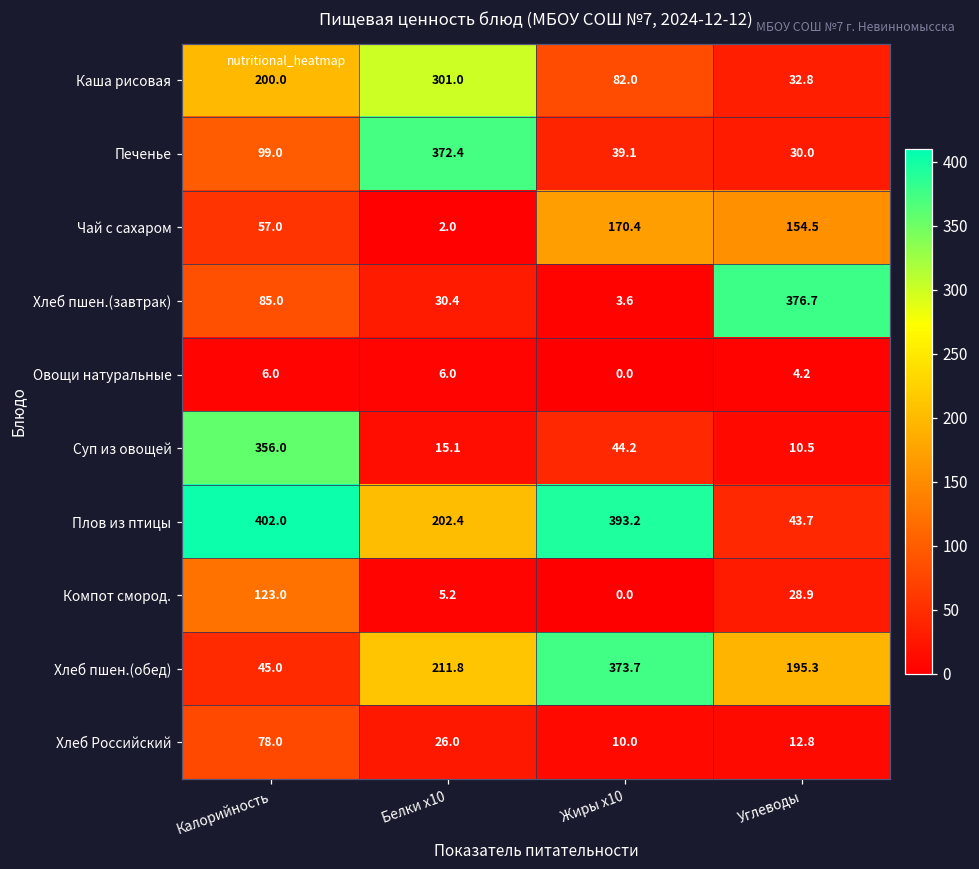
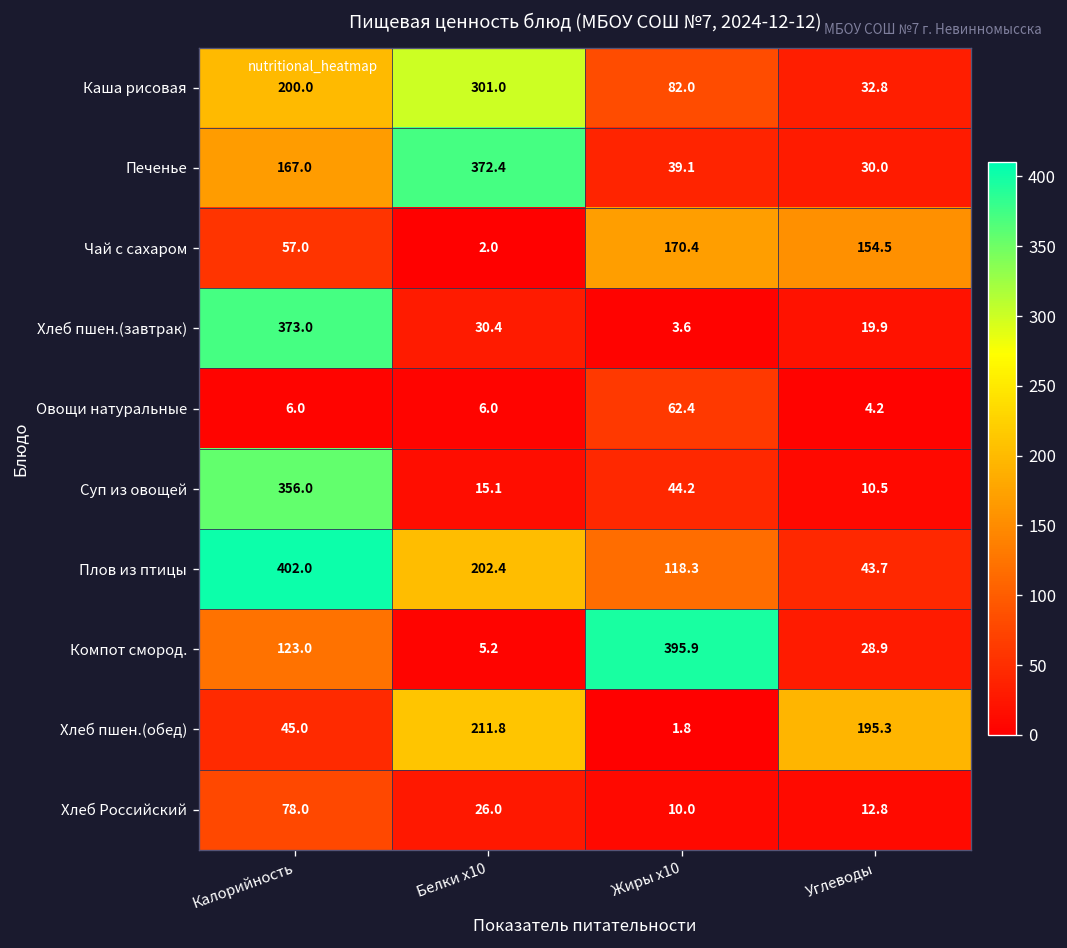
Печенье, Калорийность: 99.0 -> 167.0
Хлеб пшен.(завтрак), Калорийность: 85.0 -> 373.0
Хлеб пшен.(завтрак), Углеводы: 376.7 -> 19.9
Овощи натуральные, Жиры x10: 0.0 -> 62.4
Плов из птицы, Жиры x10: 393.2 -> 118.3
Компот смород., Жиры x10: 0.0 -> 395.9
Хлеб пшен.(обед), Жиры x10: 373.7 -> 1.8
